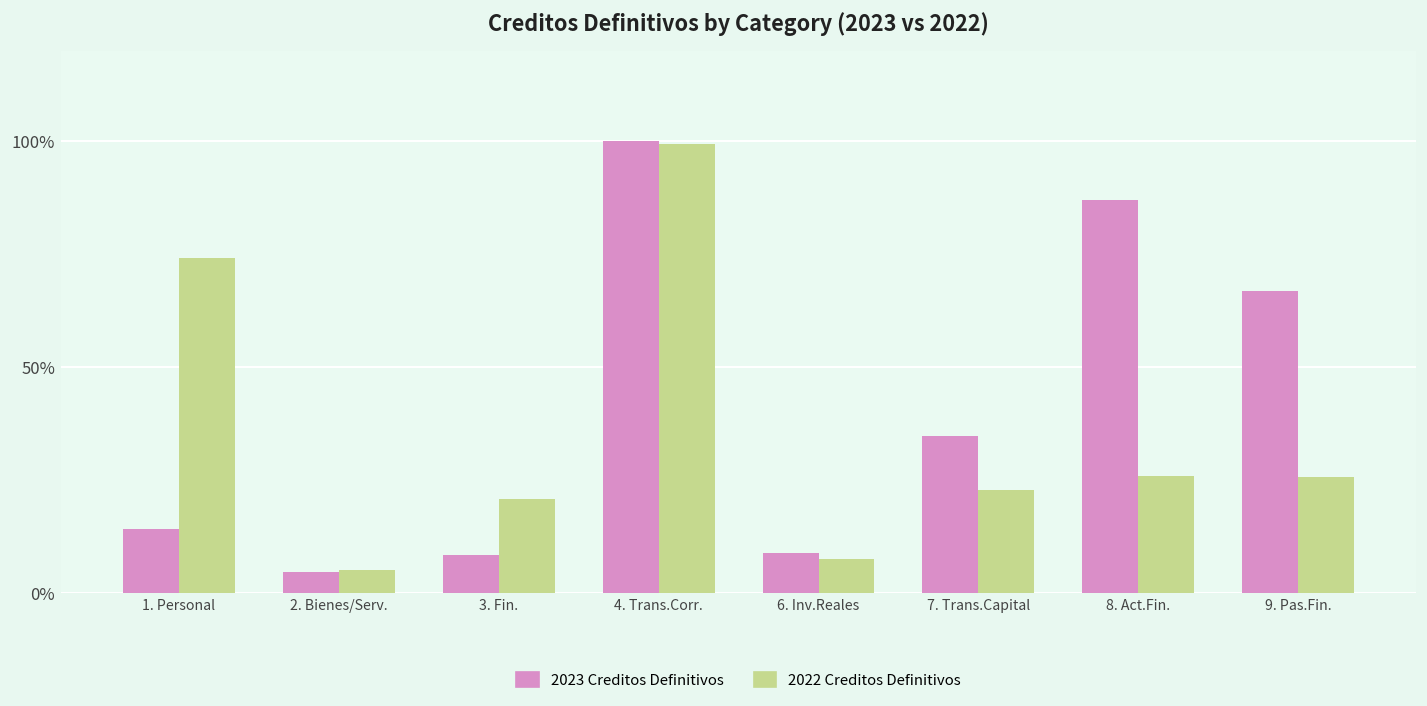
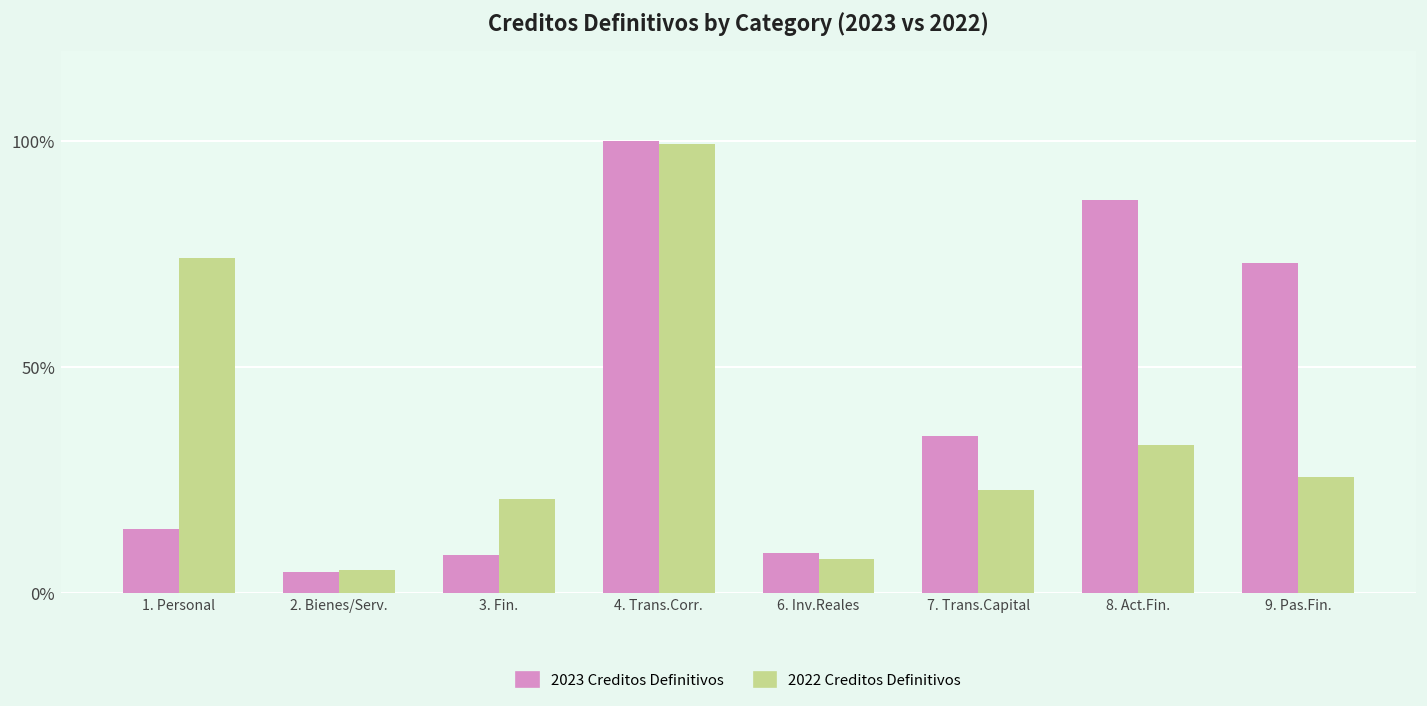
2022 Creditos Definitivos, 8. Act.Fin.: 26% -> 33%
2023 Creditos Definitivos, 9. Pas.Fin.: 67% -> 73%
